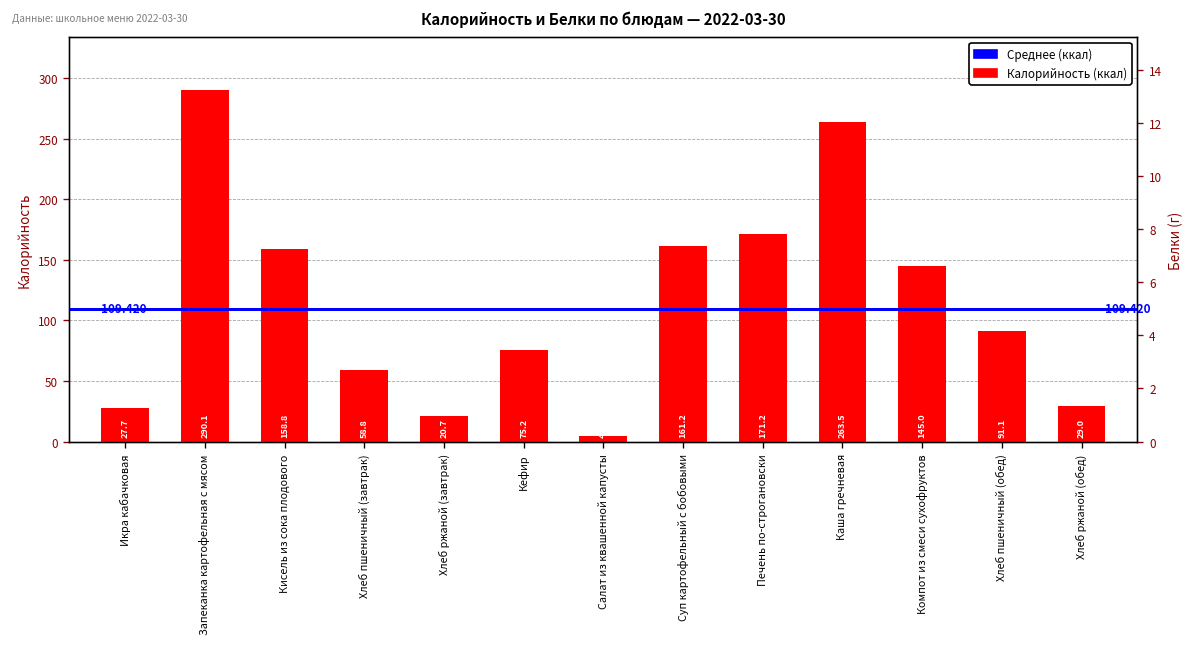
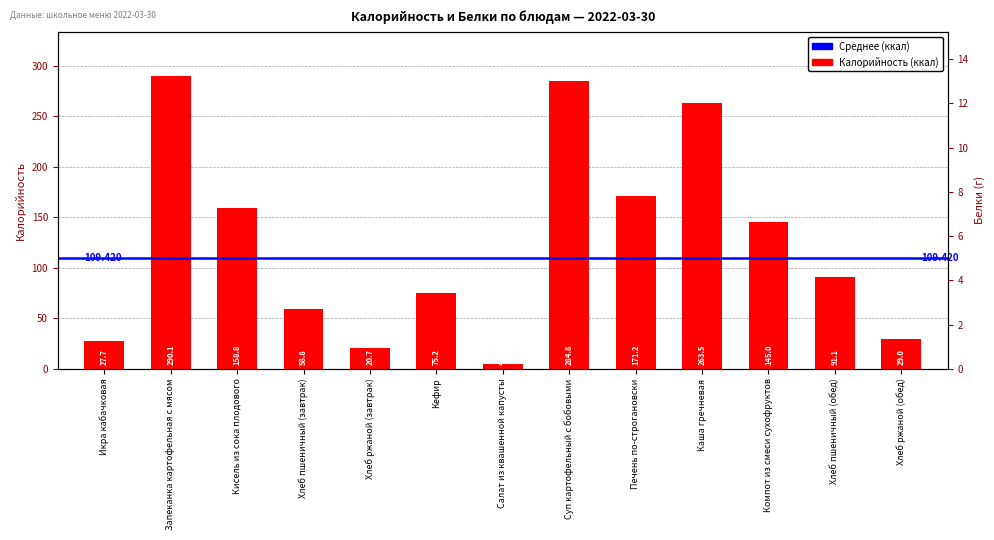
Суп картофельный с бобовыми: 161.2 -> 284.8
